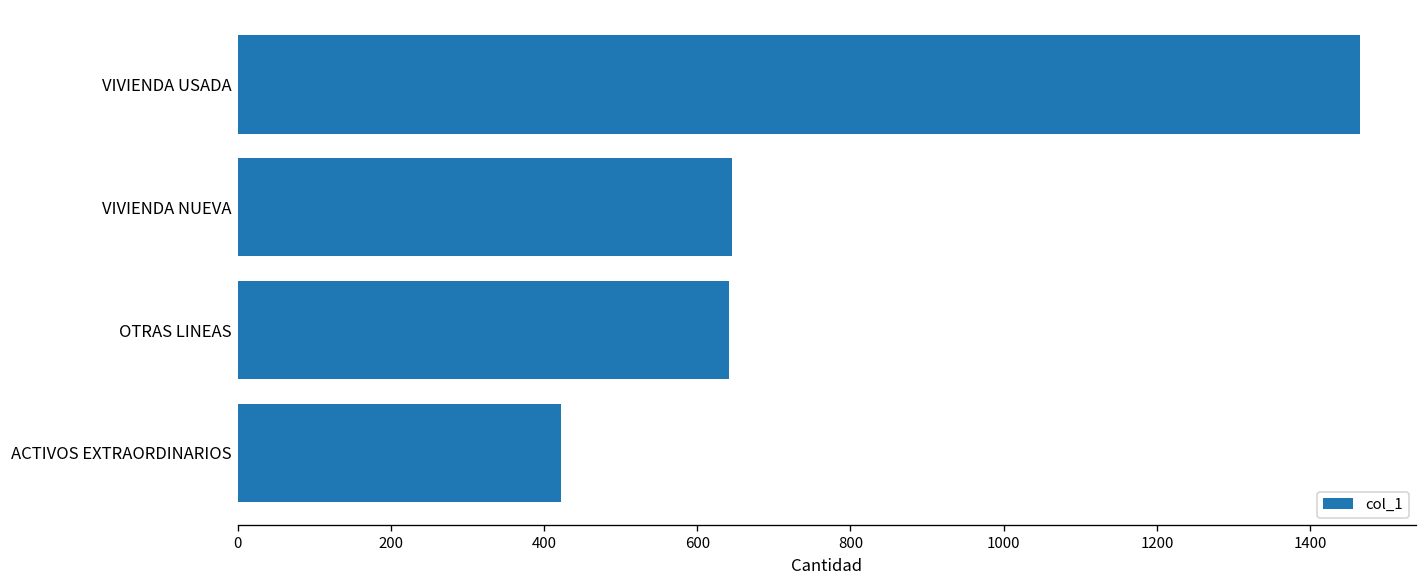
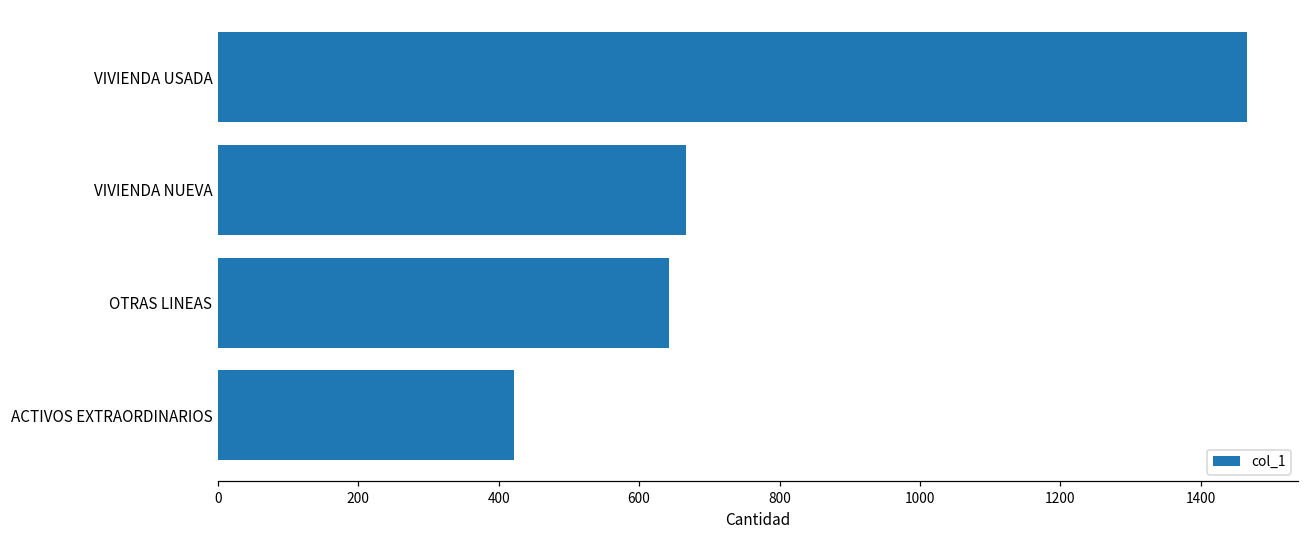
VIVIENDA NUEVA: 650 -> 670
